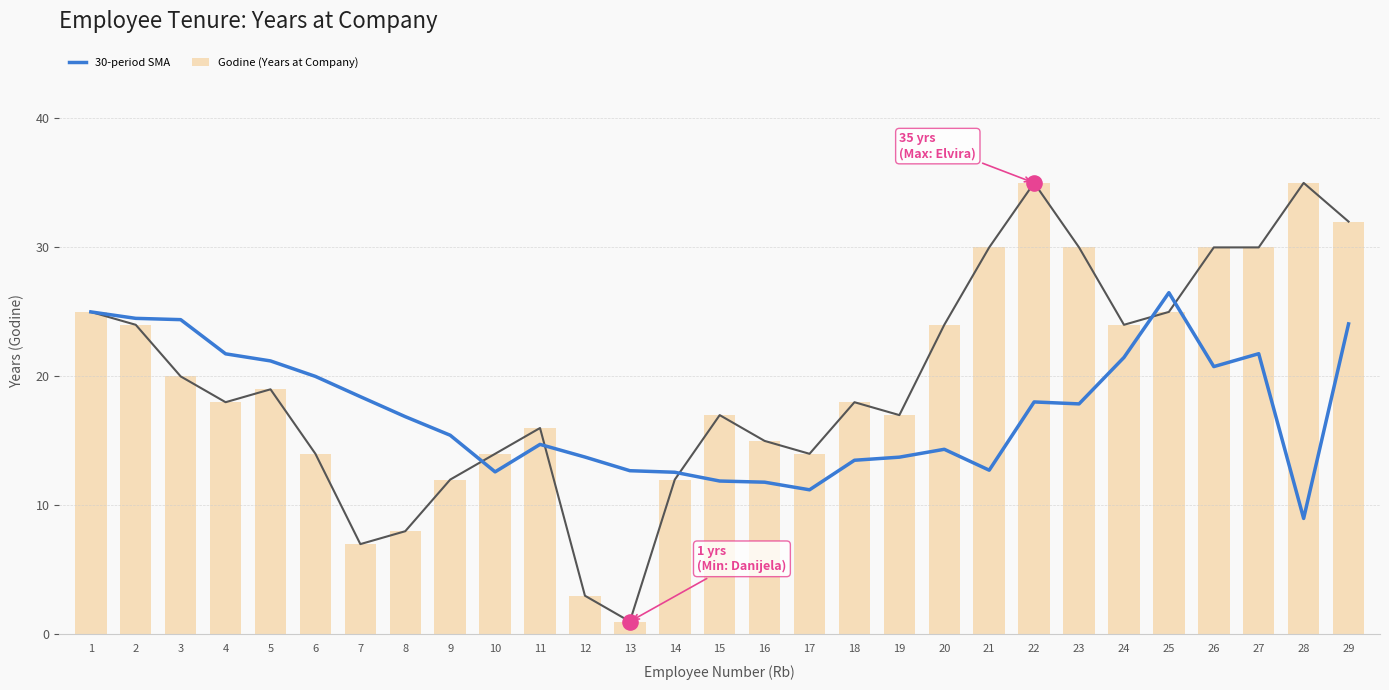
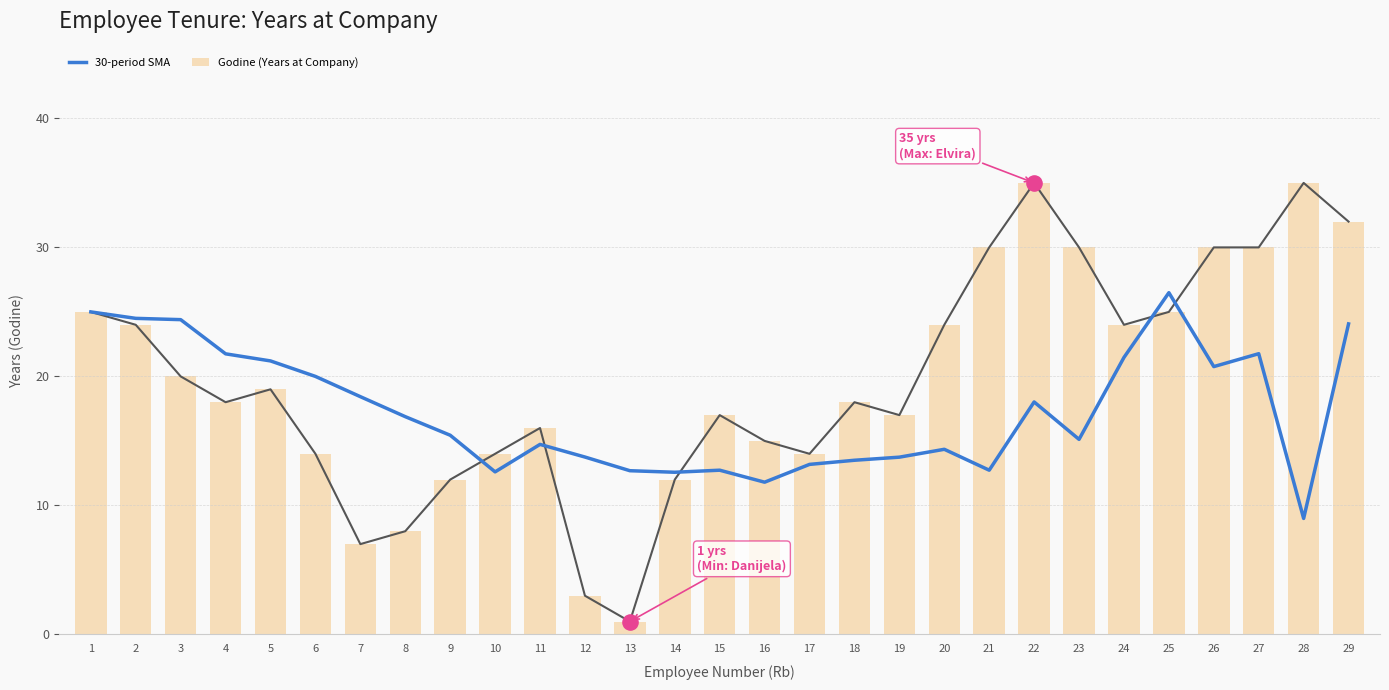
30-period SMA, 15: 11.9 -> 12.7
30-period SMA, 17: 11.2 -> 13.2
30-period SMA, 23: 17.9 -> 15.1
